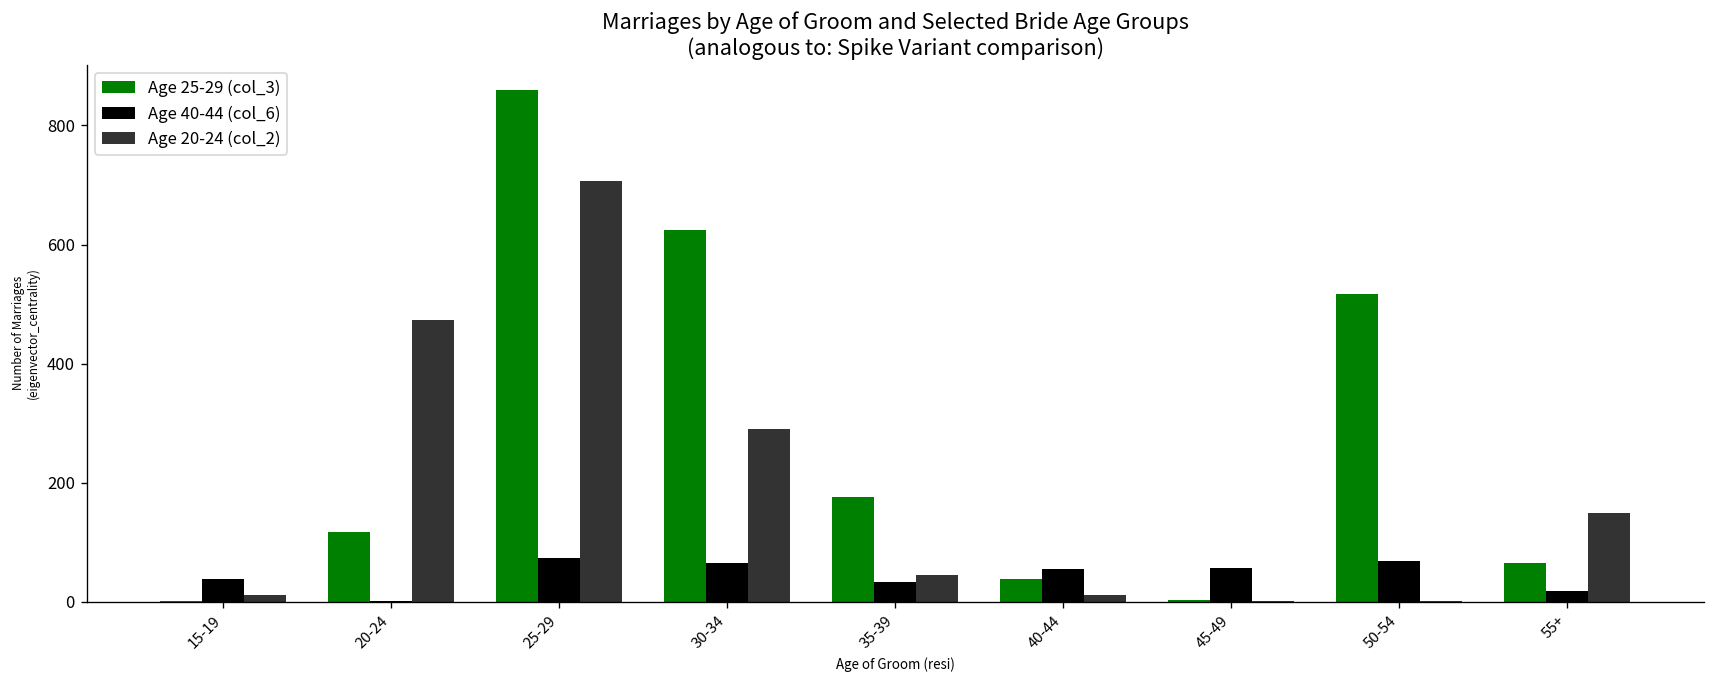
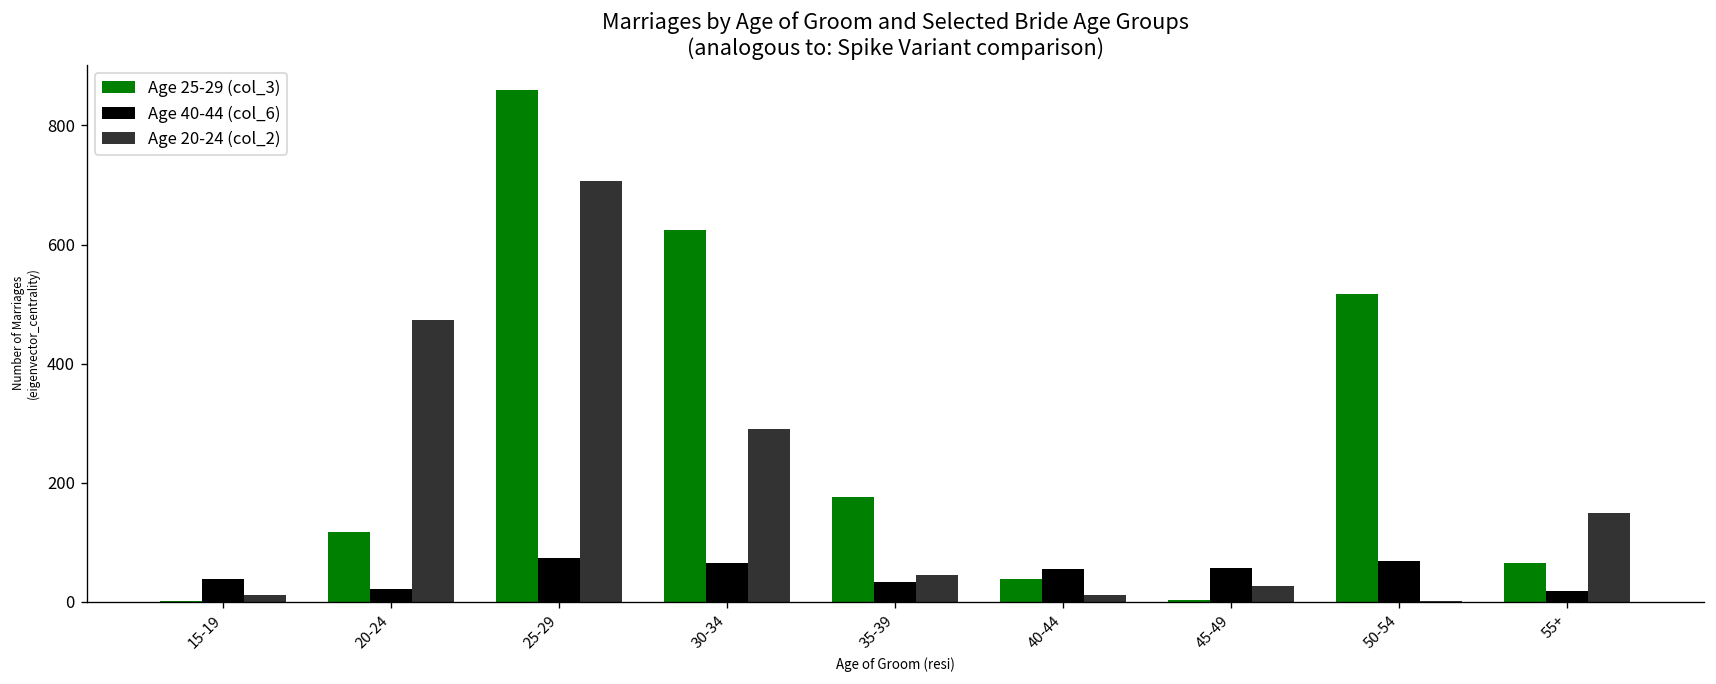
Age 40-44 (col_6), 20-24: 0 -> 20
Age 20-24 (col_2), 45-49: 0 -> 30
